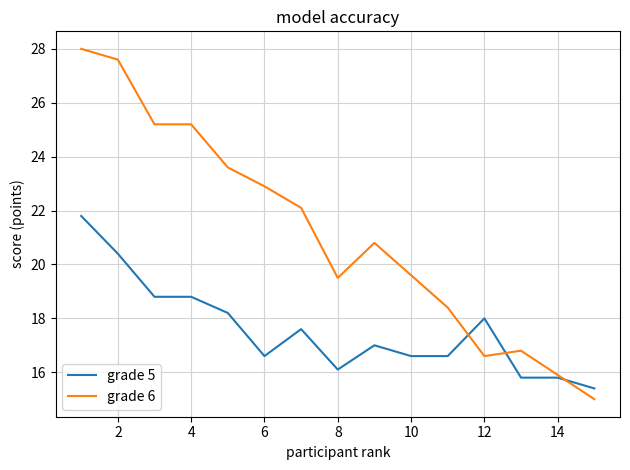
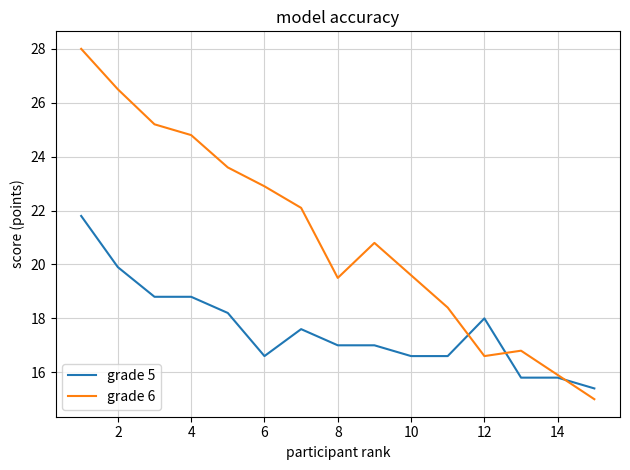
grade 5, 2: 20.4 -> 19.9
grade 6, 2: 27.6 -> 26.5
grade 6, 4: 25.2 -> 24.8
grade 5, 8: 16.1 -> 17.0
